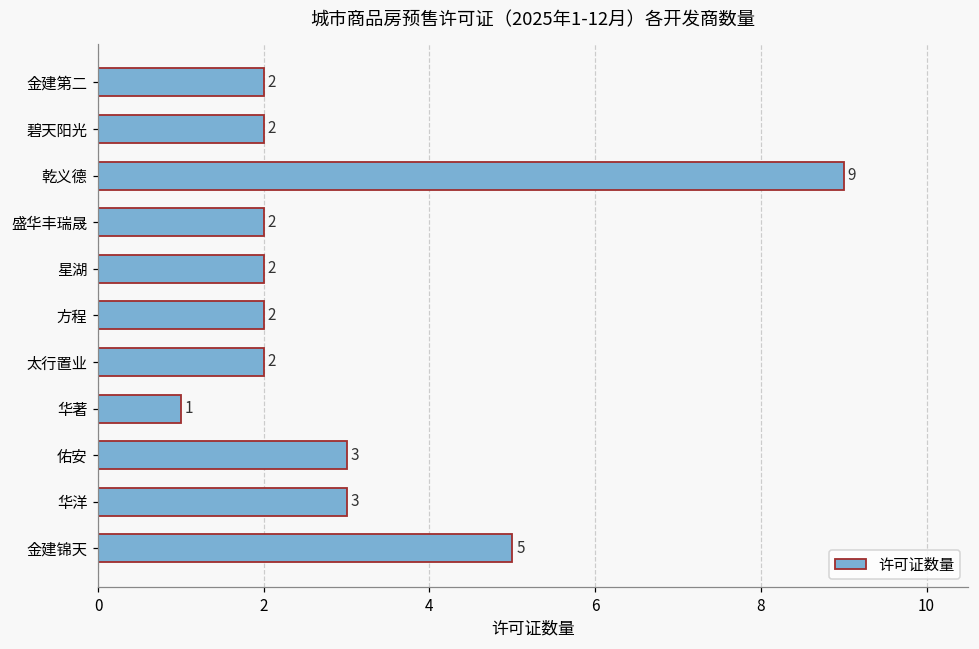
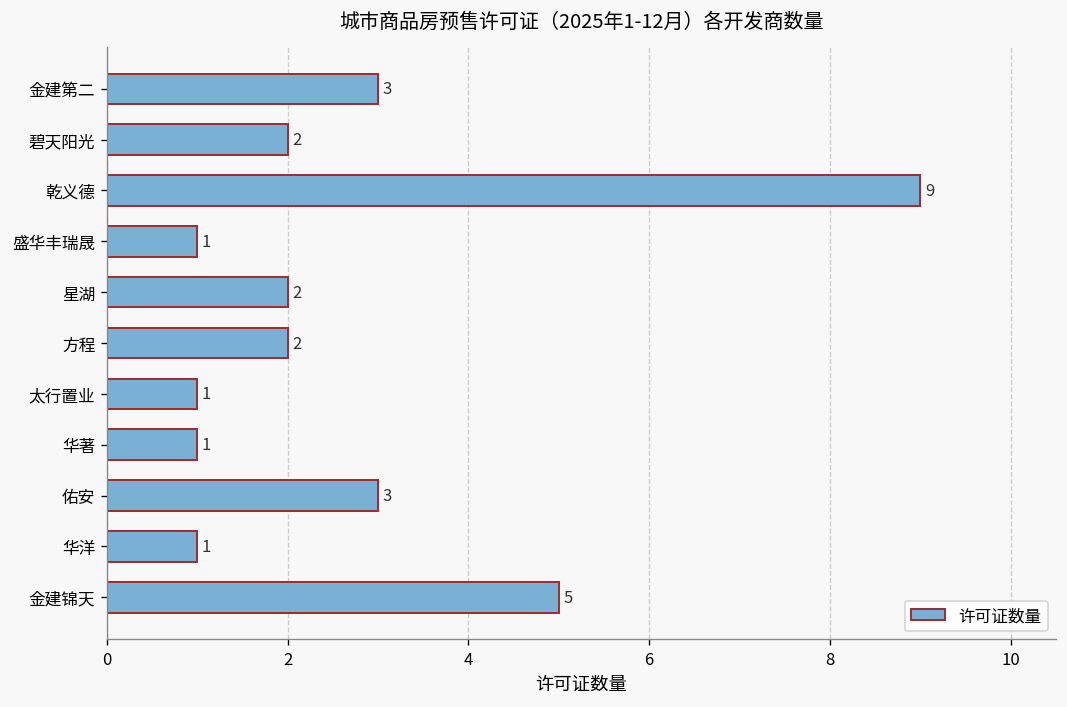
金建第二: 2 -> 3
盛华丰瑞晟: 2 -> 1
太行置业: 2 -> 1
华洋: 3 -> 1
